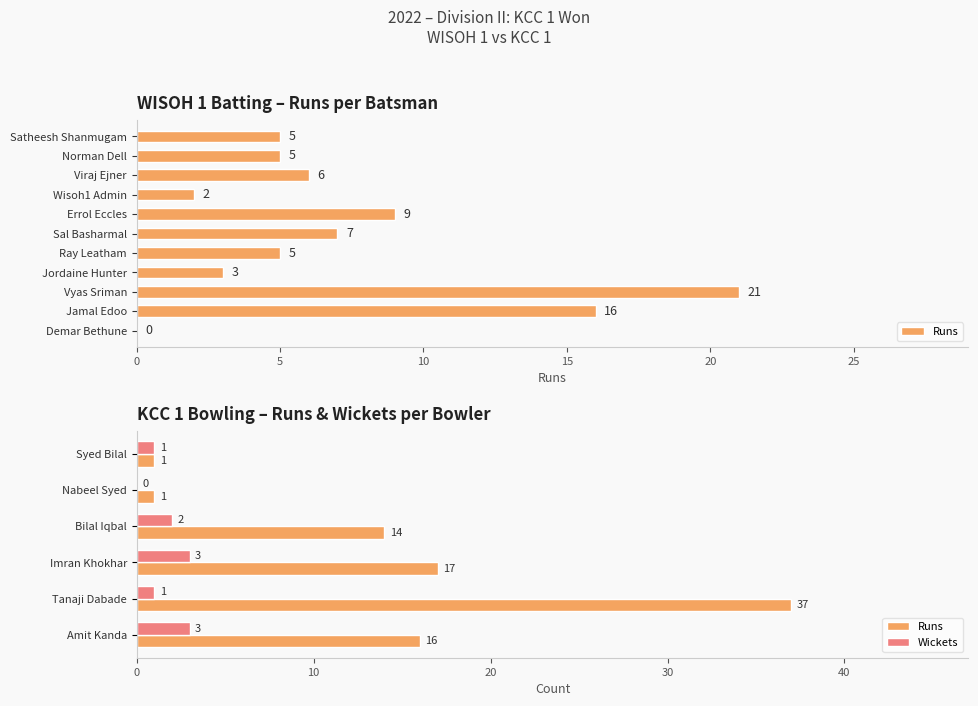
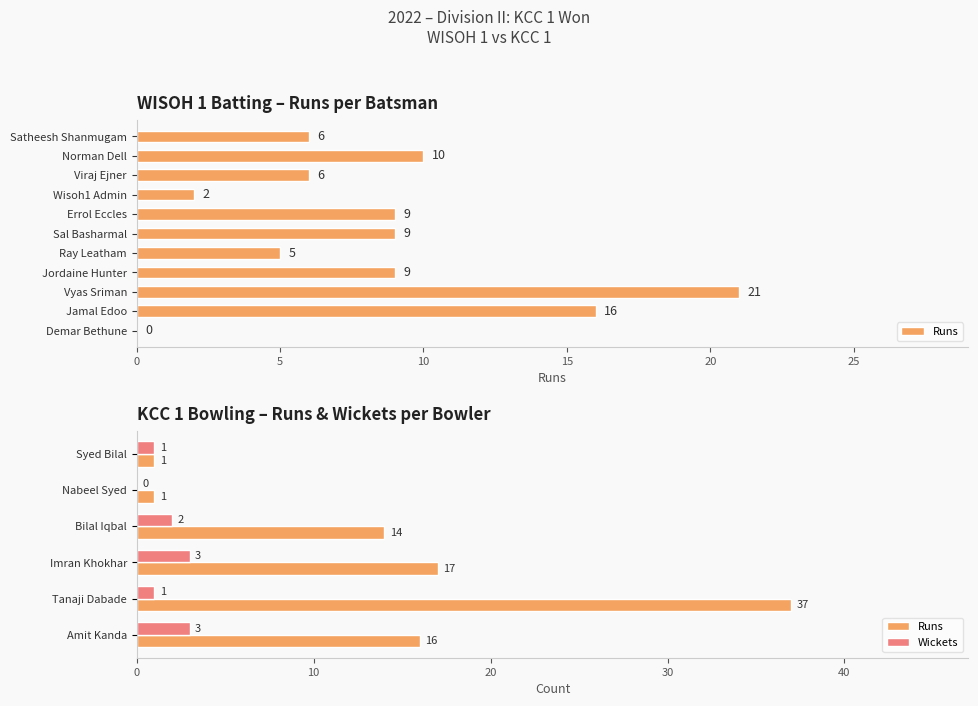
WISOH 1 Batting – Runs per Batsman, Satheesh Shanmugam: 5 -> 6
WISOH 1 Batting – Runs per Batsman, Norman Dell: 5 -> 10
WISOH 1 Batting – Runs per Batsman, Sal Basharmal: 7 -> 9
WISOH 1 Batting – Runs per Batsman, Jordaine Hunter: 3 -> 9
